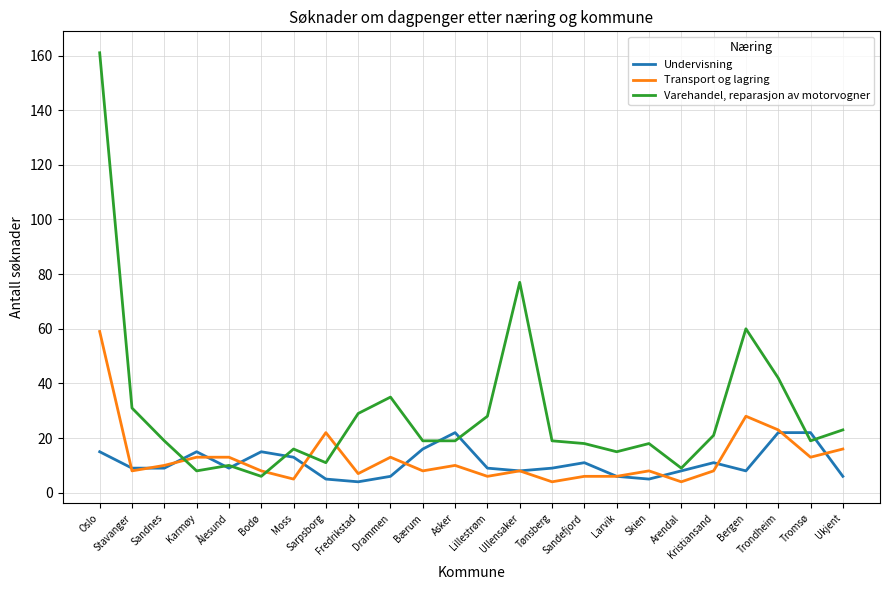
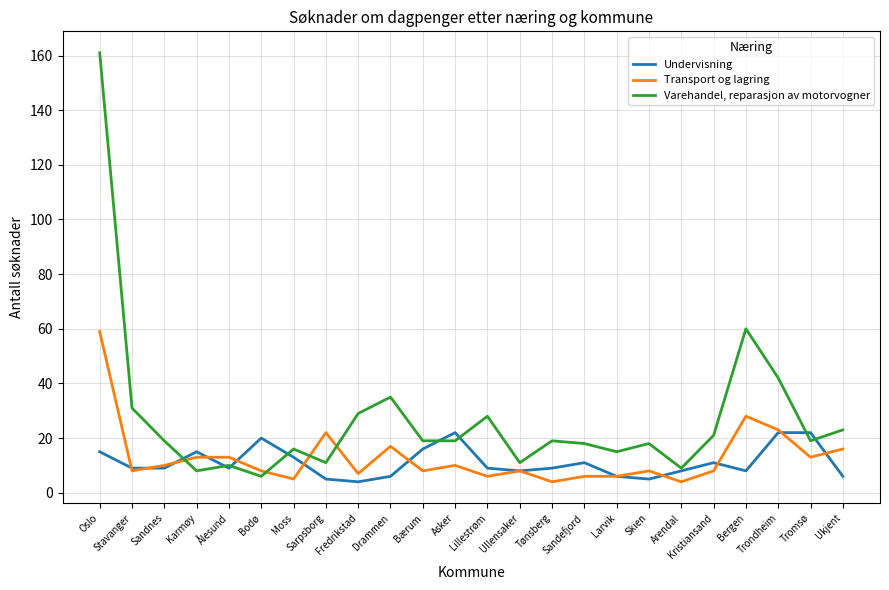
Undervisning, Bodø: 15 -> 20
Transport og lagring, Drammen: 13 -> 17
Varehandel, reparasjon av motorvogner, Ullensaker: 77 -> 11
